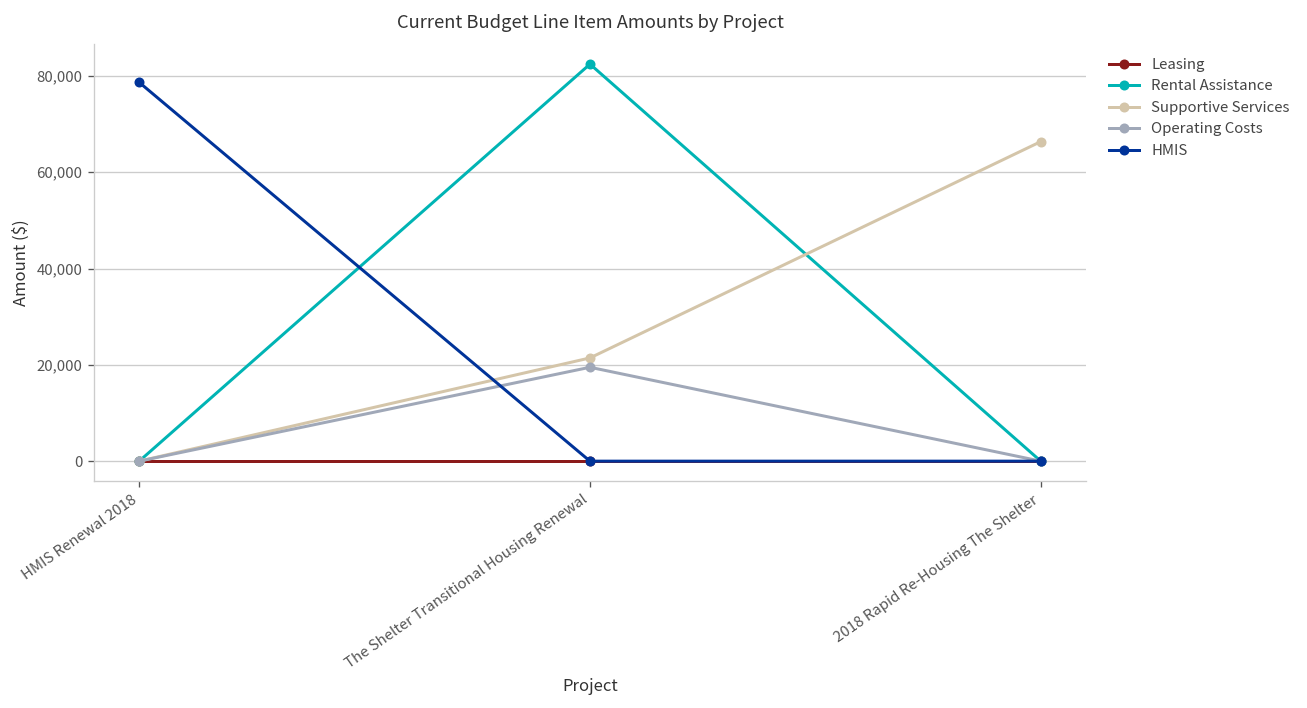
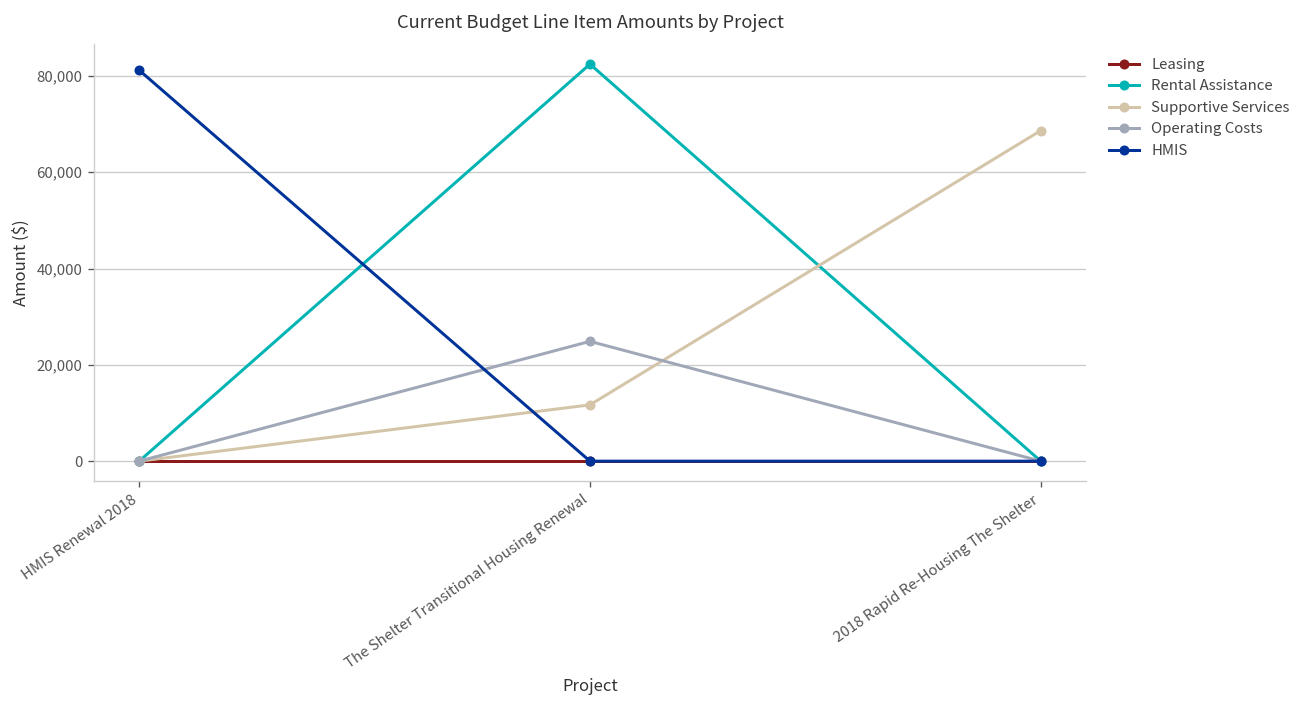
HMIS, HMIS Renewal 2018: 79,000 -> 81,000
Supportive Services, The Shelter Transitional Housing Renewal: 21,000 -> 12,000
Operating Costs, The Shelter Transitional Housing Renewal: 20,000 -> 25,000
Supportive Services, 2018 Rapid Re-Housing The Shelter: 66,000 -> 69,000
